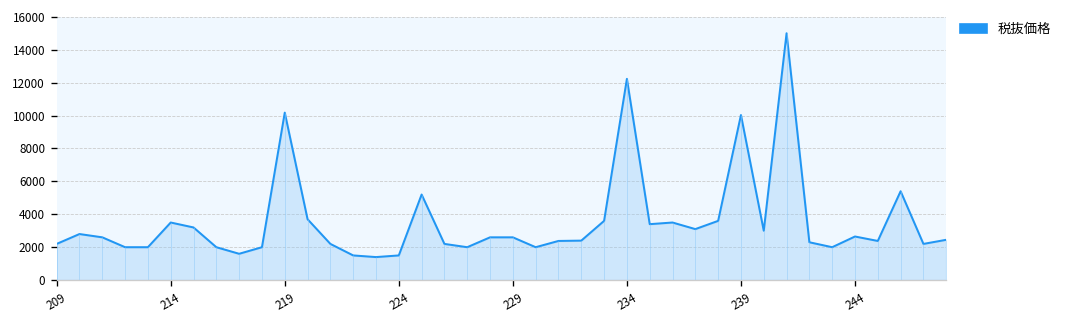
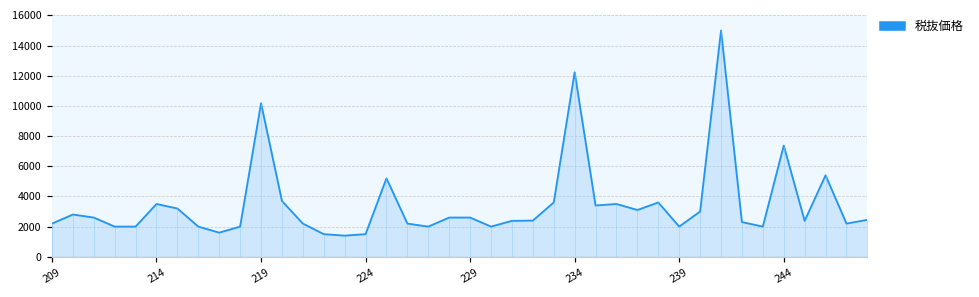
239: 10000 -> 2000
244: 2700 -> 7400
